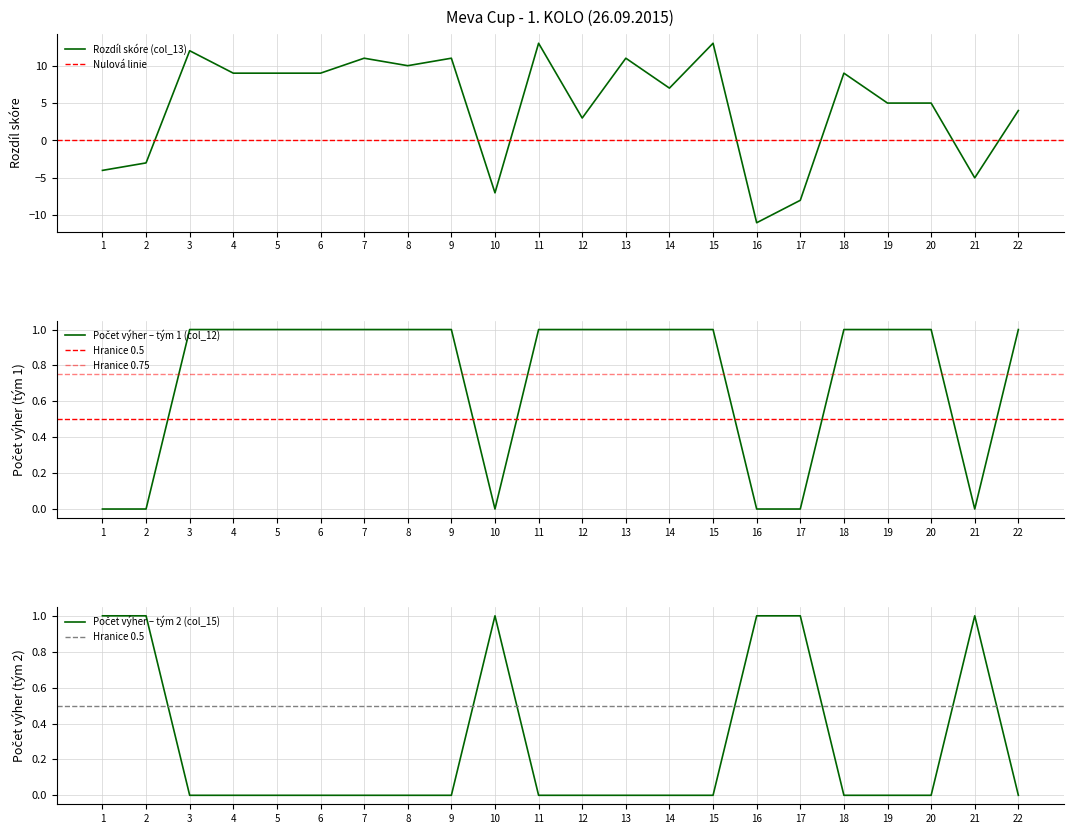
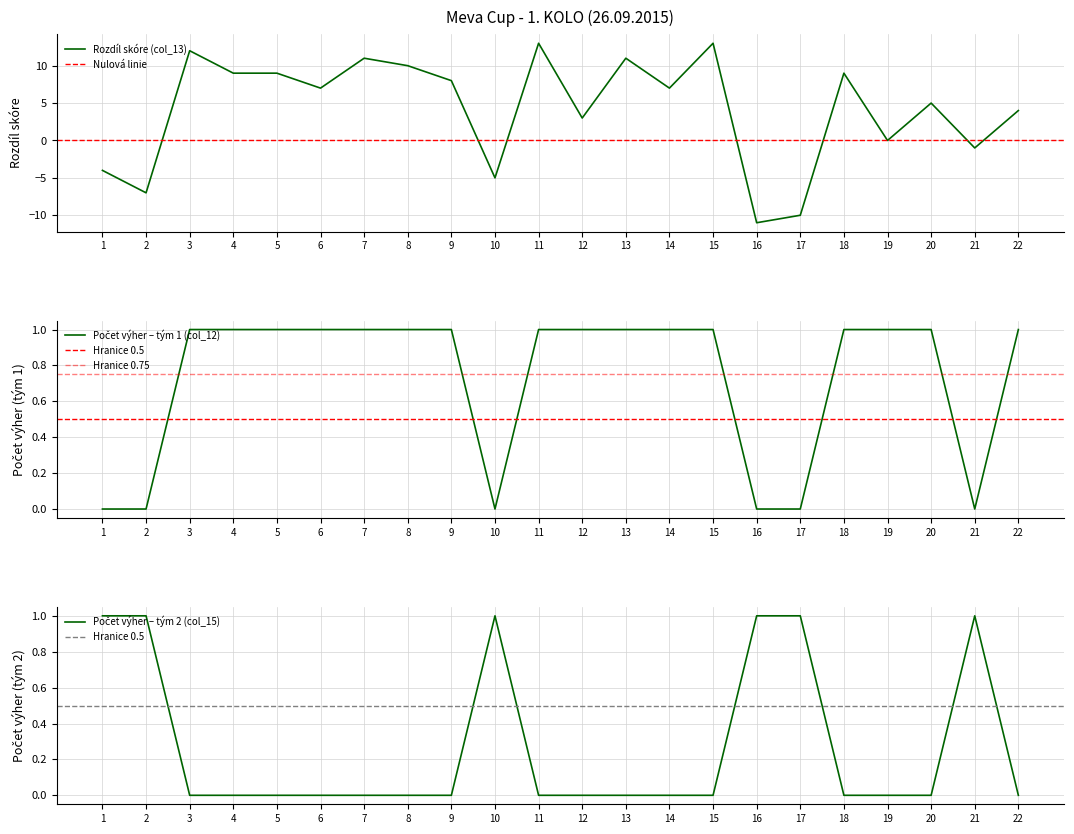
Meva Cup - 1. KOLO (26.09.2015), 2: -3 -> -7
Meva Cup - 1. KOLO (26.09.2015), 6: 9 -> 7
Meva Cup - 1. KOLO (26.09.2015), 9: 11 -> 8
Meva Cup - 1. KOLO (26.09.2015), 10: -7 -> -5
Meva Cup - 1. KOLO (26.09.2015), 17: -8 -> -10
Meva Cup - 1. KOLO (26.09.2015), 19: 5 -> 0
Meva Cup - 1. KOLO (26.09.2015), 21: -5 -> -1
